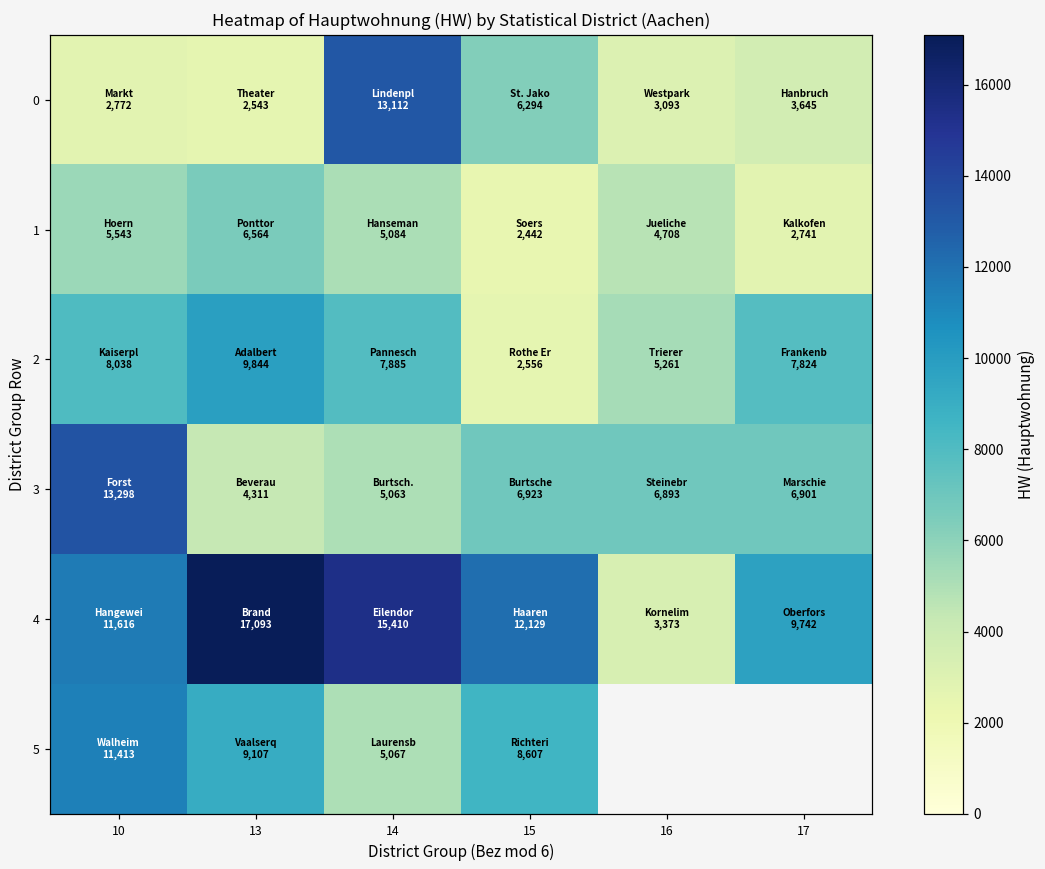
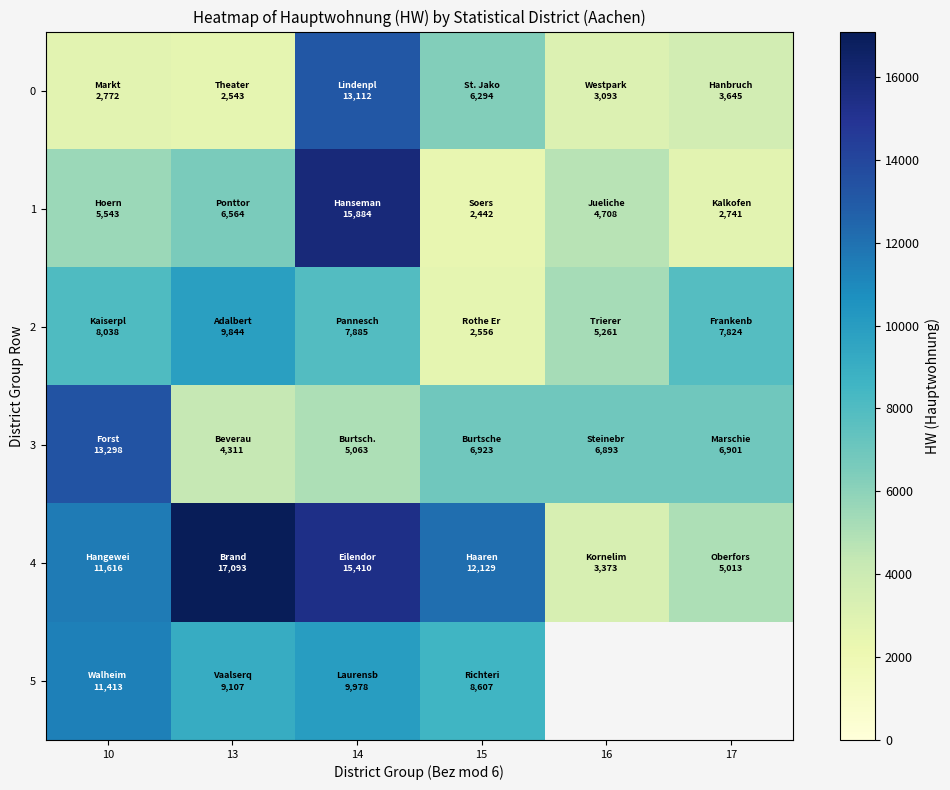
1, 14: 5,084 -> 15,884
4, 17: 9,742 -> 5,013
5, 14: 5,067 -> 9,978
